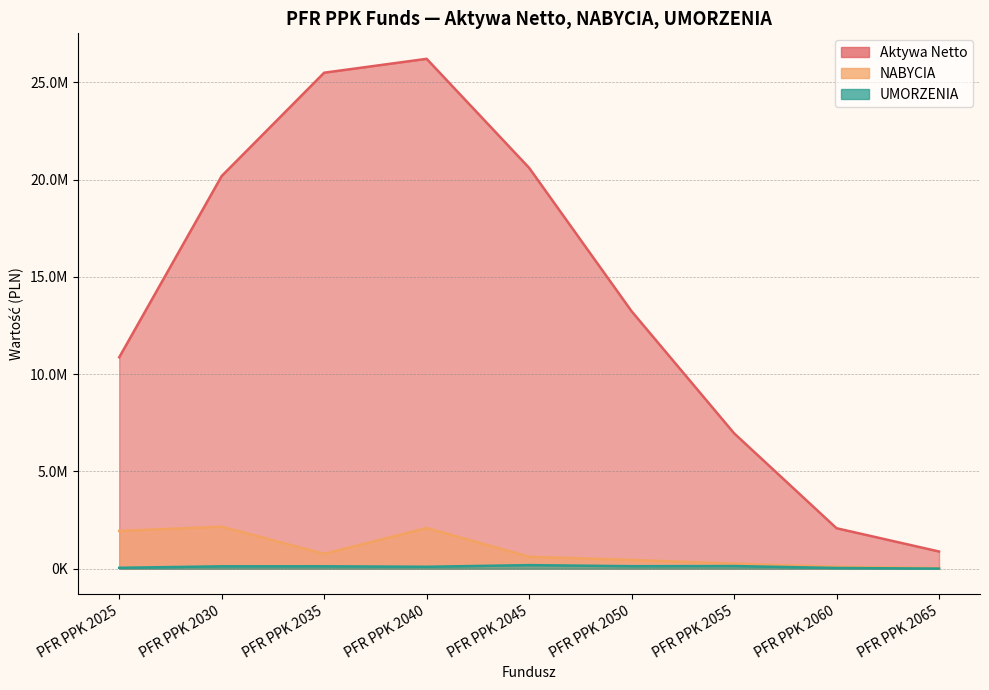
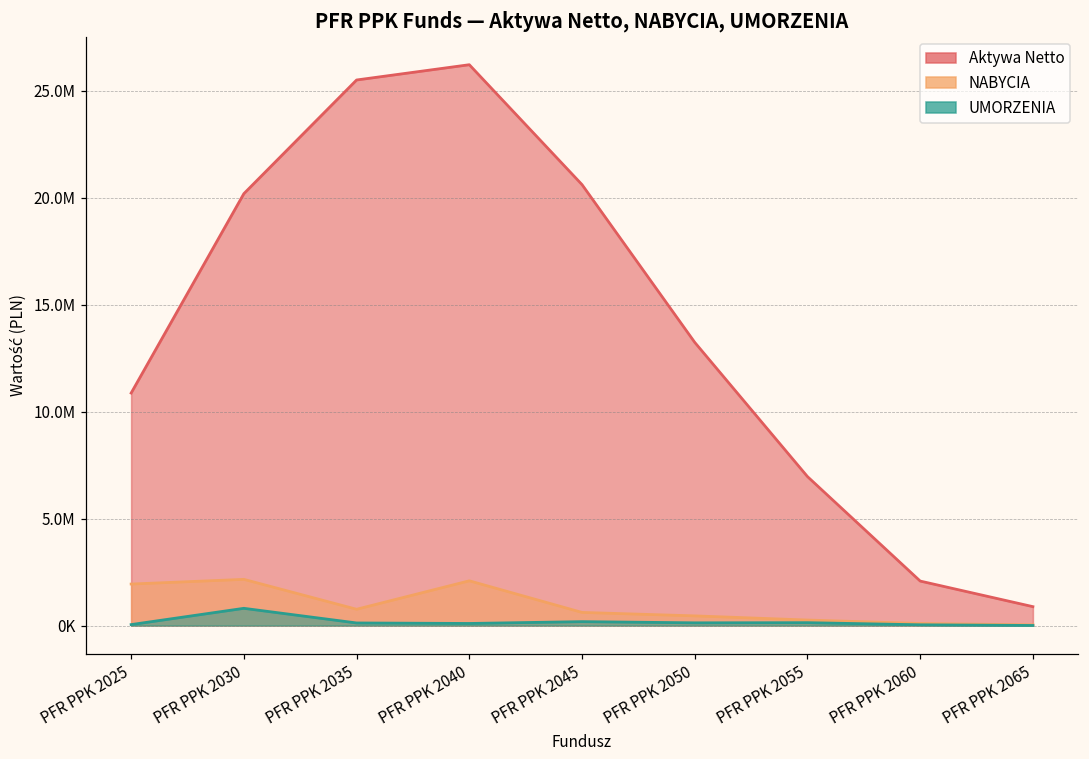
UMORZENIA, PFR PPK 2030: 100000 -> 800000
